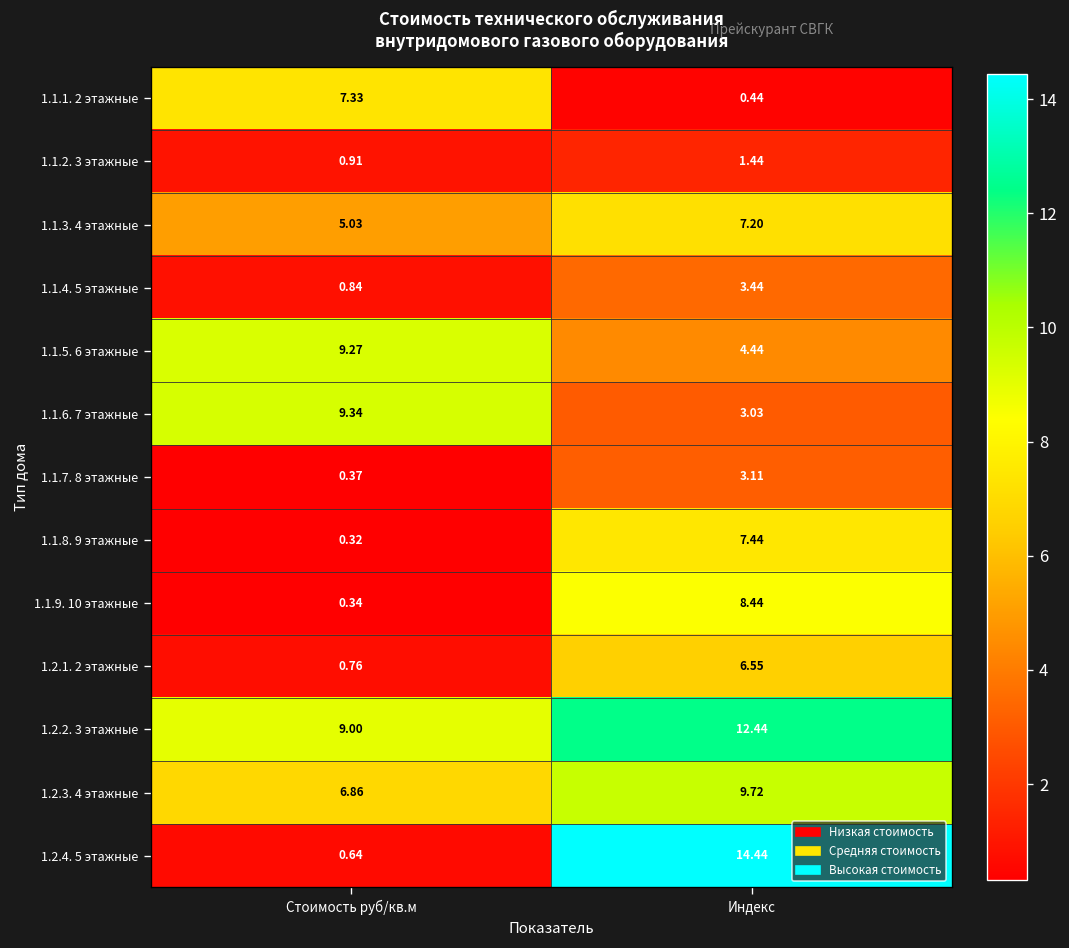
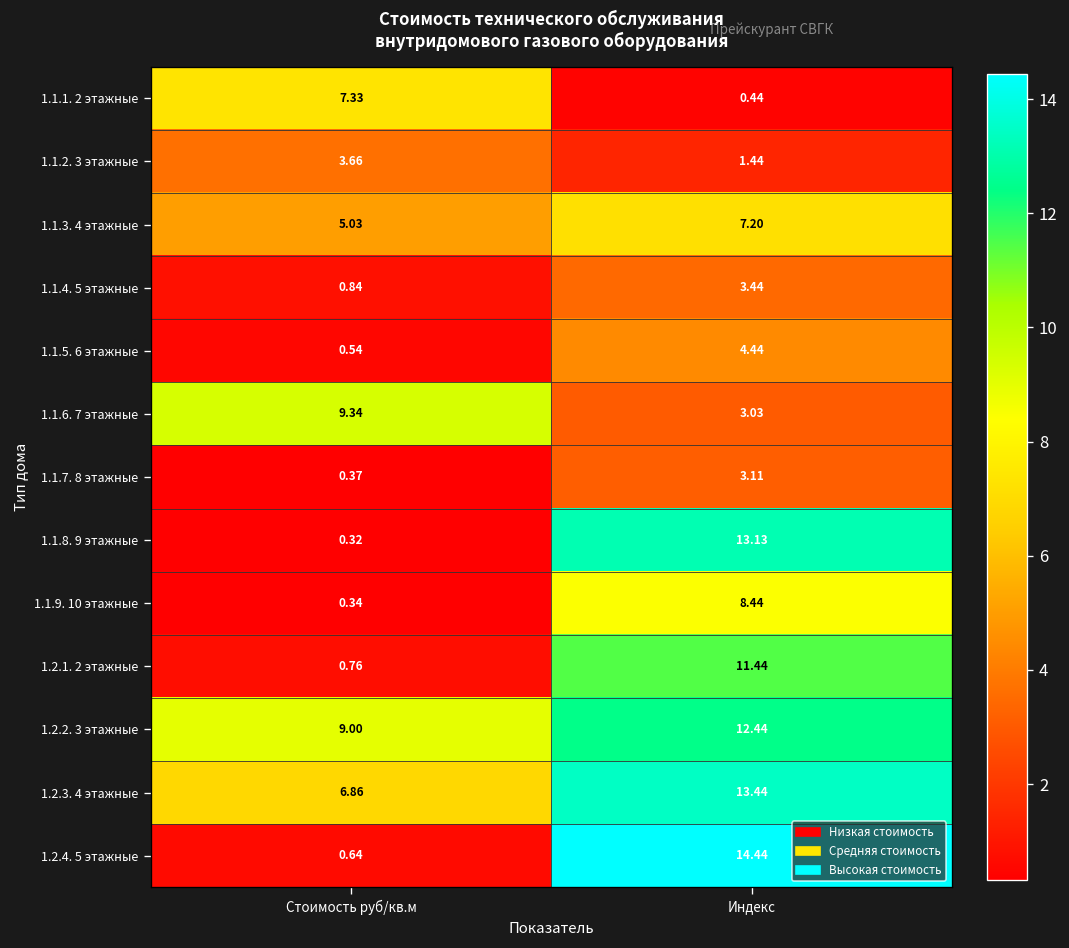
1.1.2. 3 этажные, Стоимость руб/кв.м: 0.91 -> 3.66
1.1.5. 6 этажные, Стоимость руб/кв.м: 9.27 -> 0.54
1.1.8. 9 этажные, Индекс: 7.44 -> 13.13
1.2.1. 2 этажные, Индекс: 6.55 -> 11.44
1.2.3. 4 этажные, Индекс: 9.72 -> 13.44
